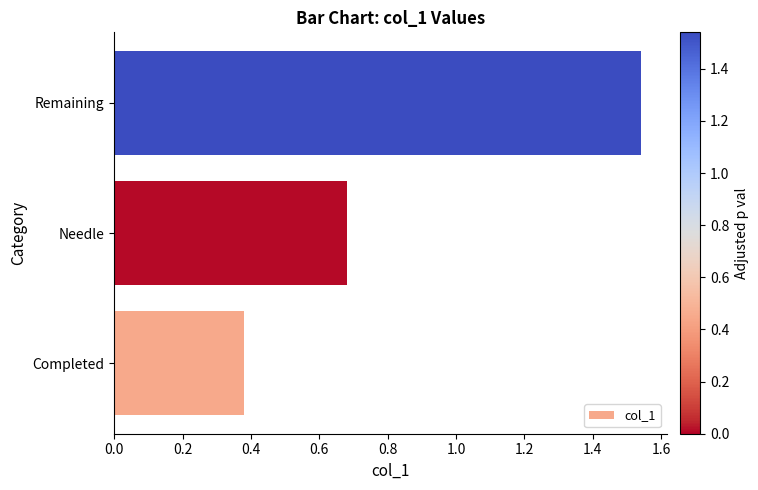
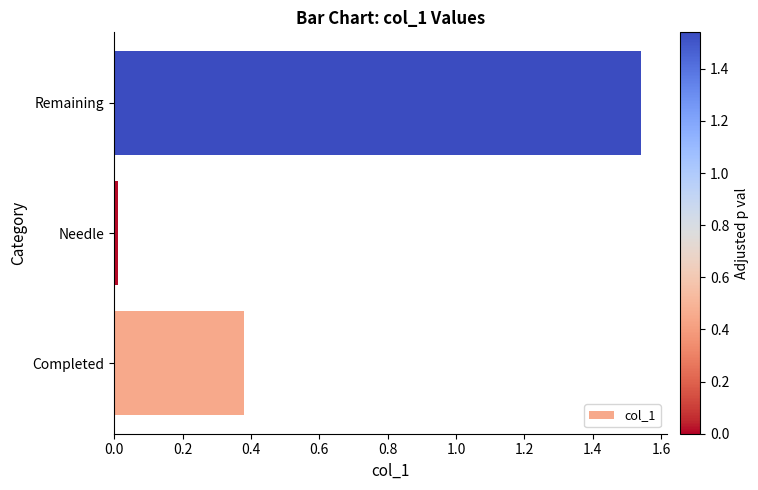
Needle: 0.68 -> 0.01
